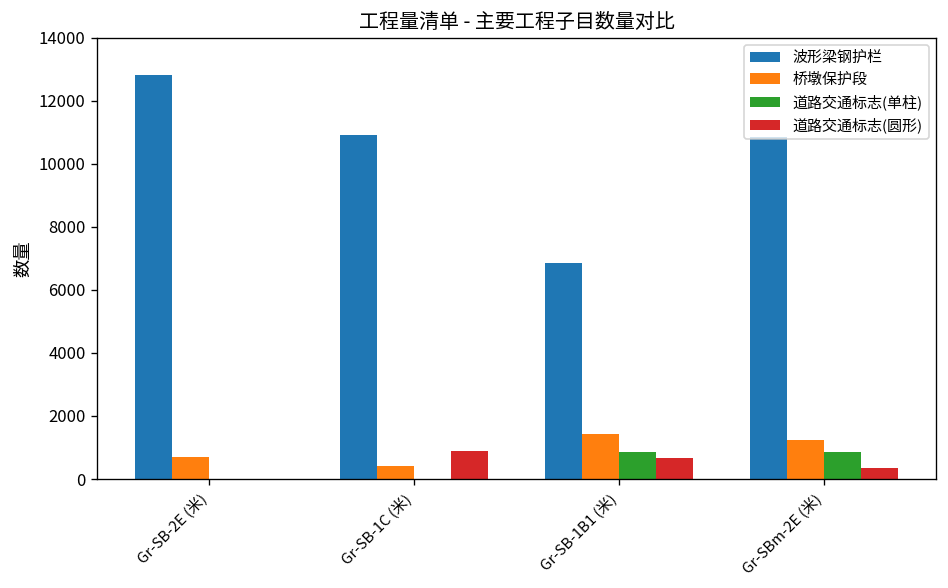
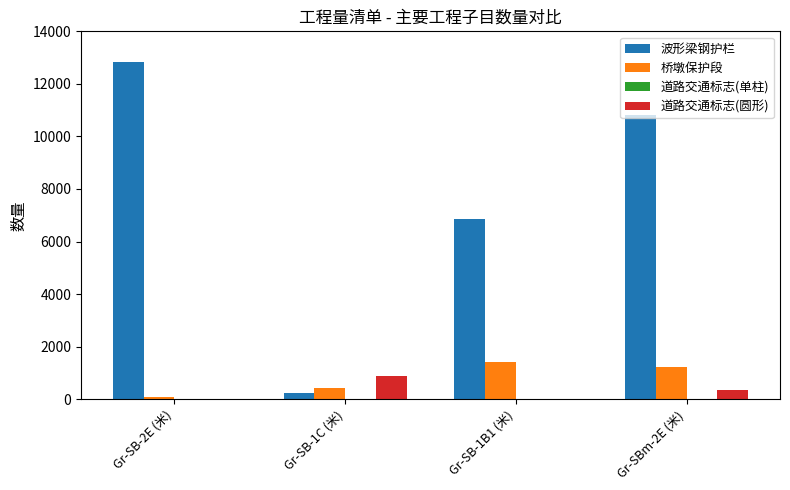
桥墩保护段, Gr-SB-2E (米): 700 -> 100
波形梁钢护栏, Gr-SB-1C (米): 10900 -> 200
道路交通标志(单柱), Gr-SB-1B1 (米): 800 -> 0
道路交通标志(圆形), Gr-SB-1B1 (米): 700 -> 0
道路交通标志(单柱), Gr-SBm-2E (米): 900 -> 0
